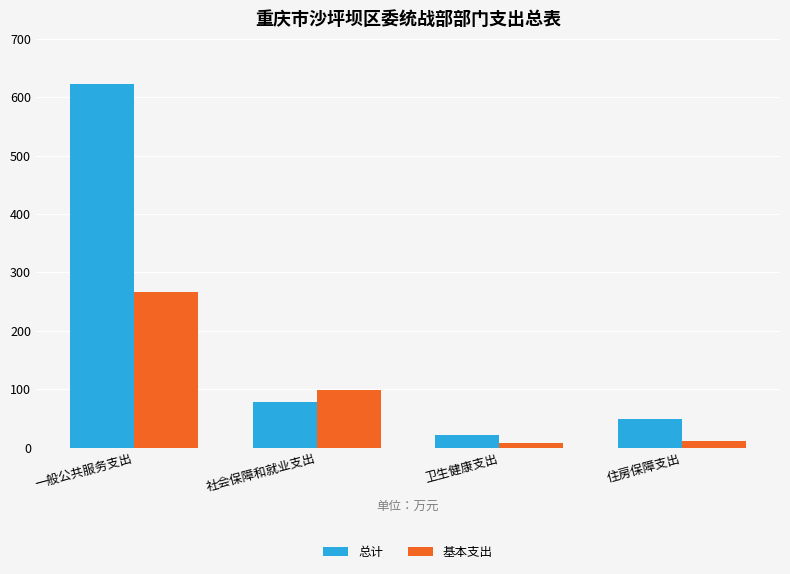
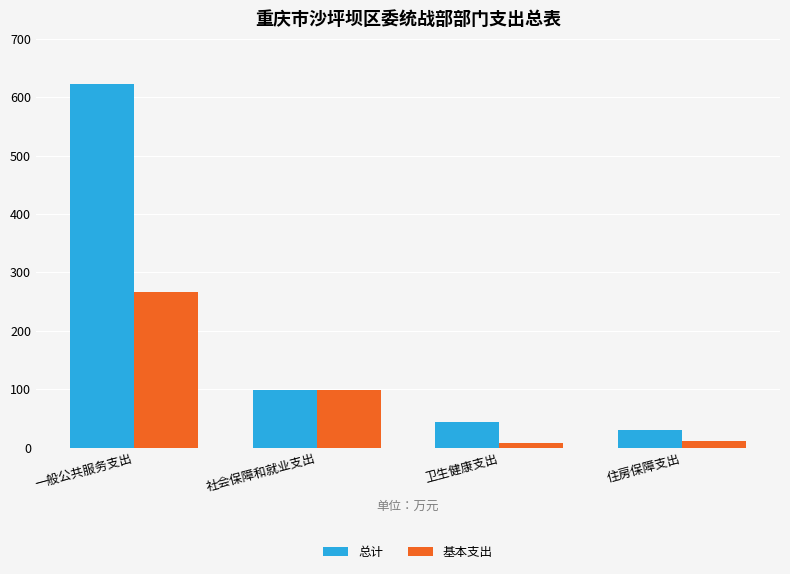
总计, 社会保障和就业支出: 80 -> 100
总计, 卫生健康支出: 20 -> 40
总计, 住房保障支出: 50 -> 30
